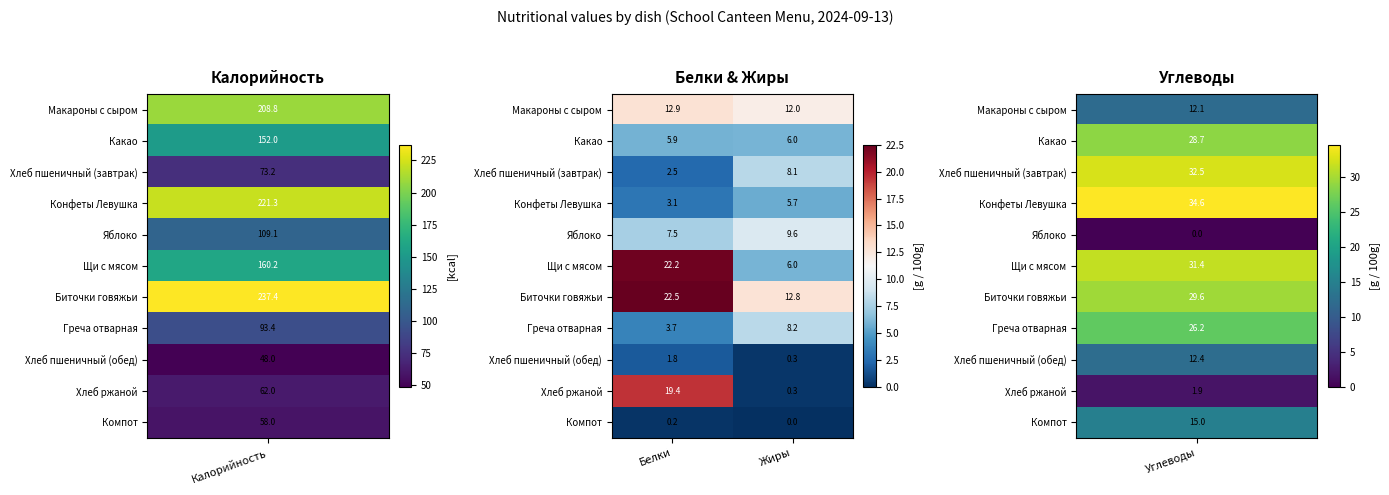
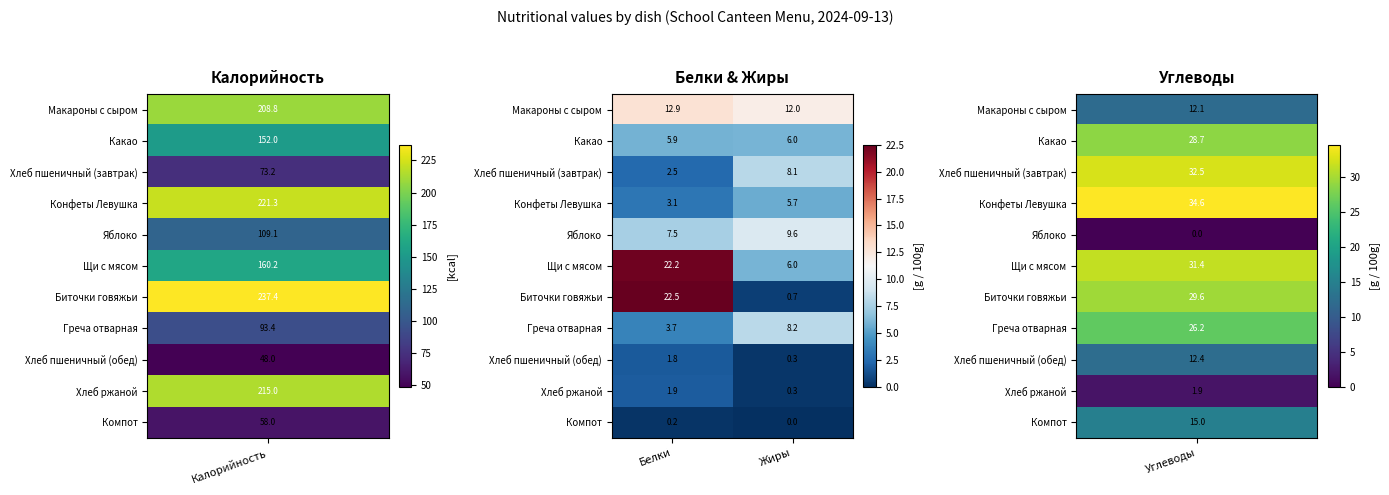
Калорийность, Хлеб ржаной, Калорийность: 62.0 -> 215.0
Белки & Жиры, Биточки говяжьи, Жиры: 12.8 -> 0.7
Белки & Жиры, Хлеб ржаной, Белки: 19.4 -> 1.9
